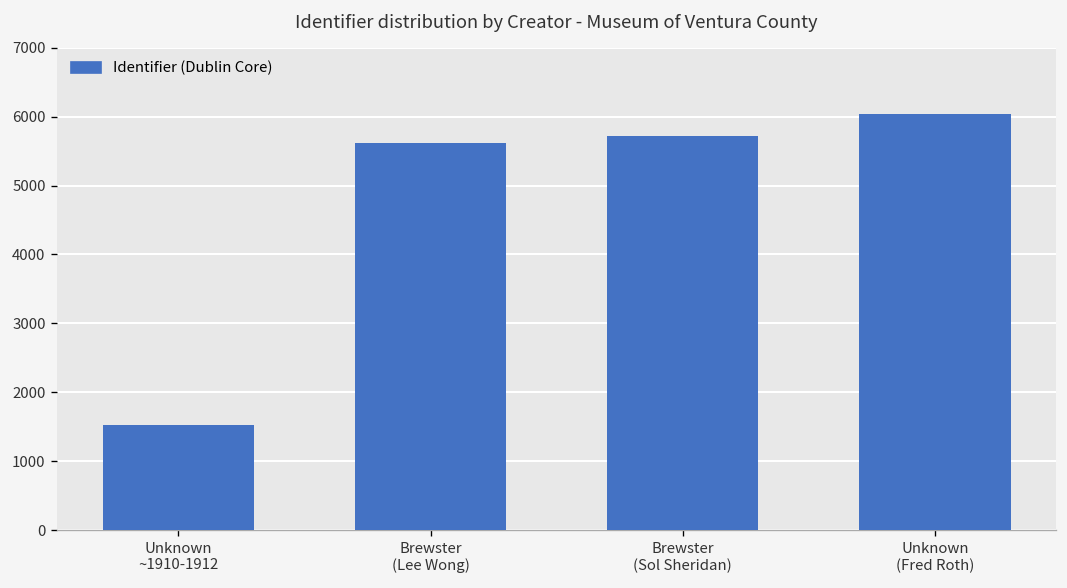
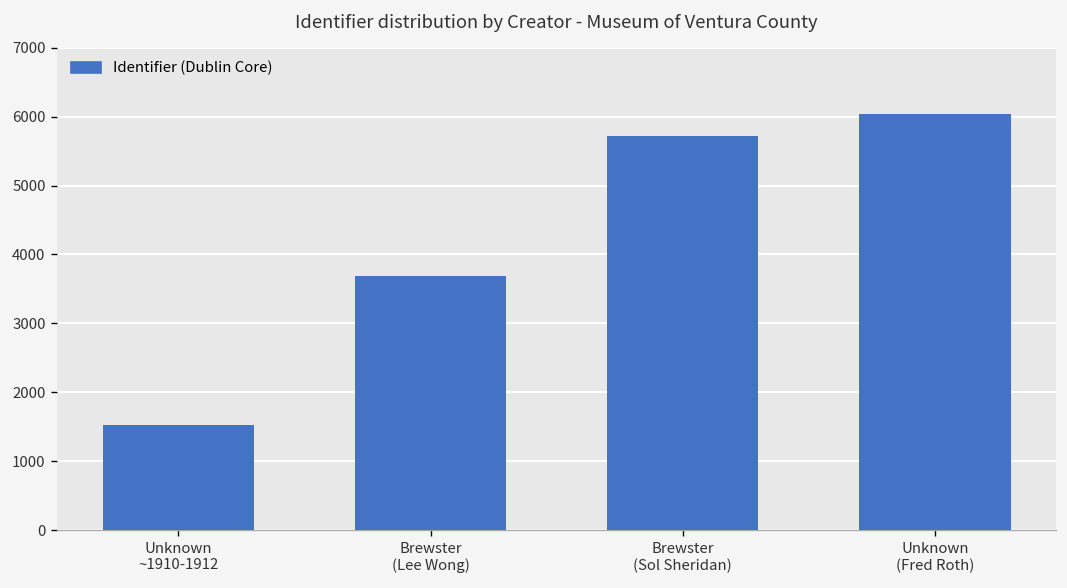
Brewster (Lee Wong): 5600 -> 3700
